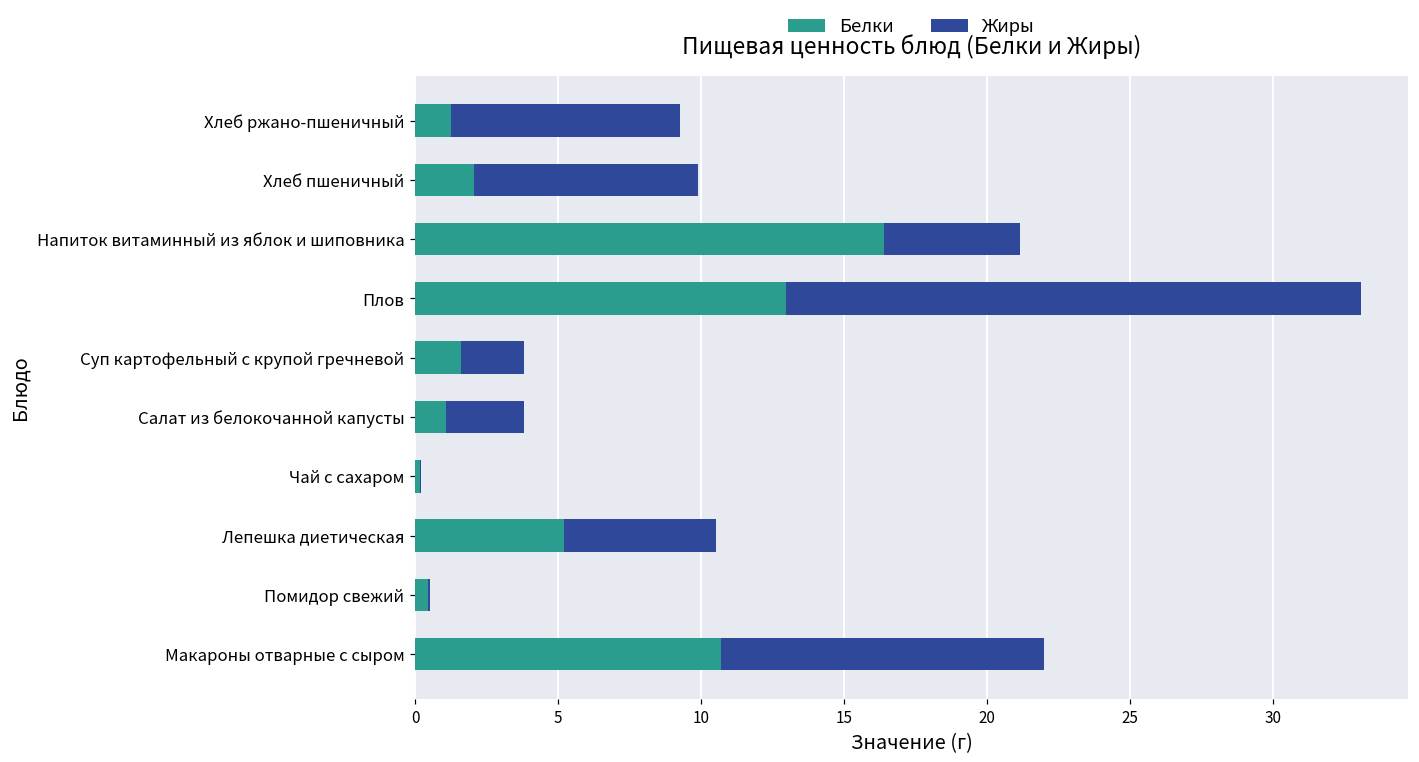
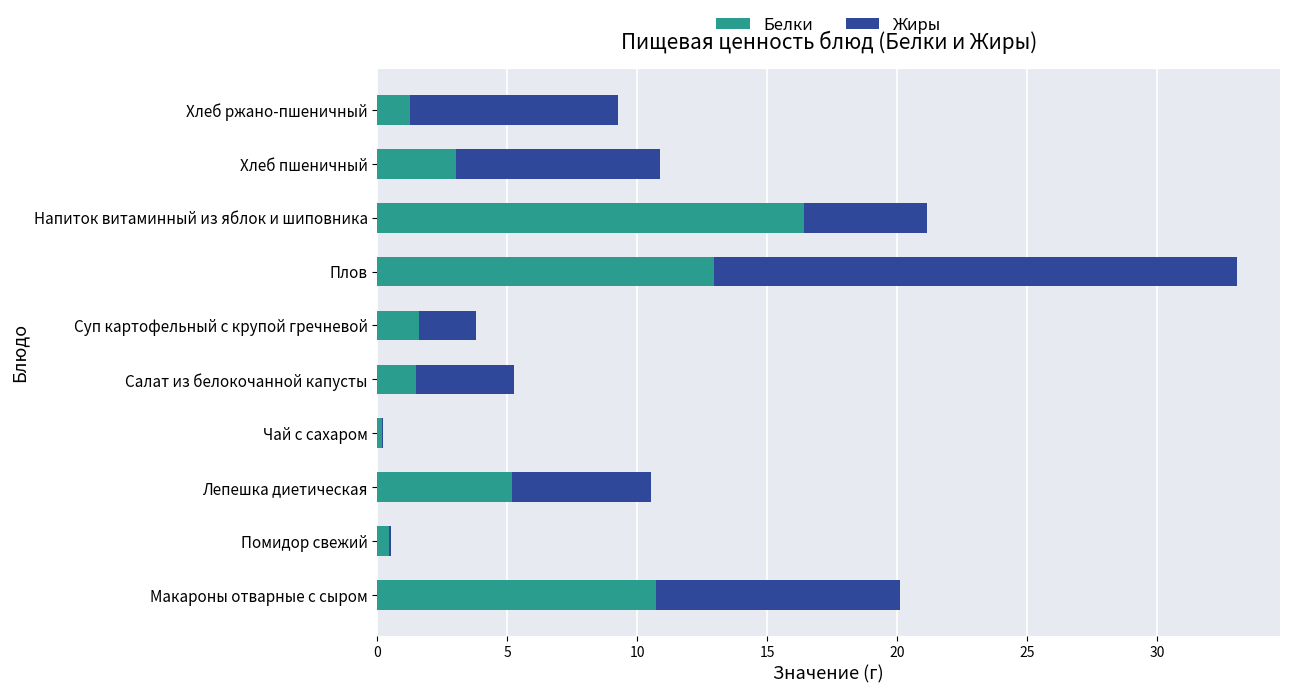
Белки, Хлеб пшеничный: 2.1 -> 3.0
Белки, Салат из белокочанной капусты: 1.1 -> 1.5
Жиры, Салат из белокочанной капусты: 2.7 -> 3.8
Жиры, Макароны отварные с сыром: 11.3 -> 9.4
